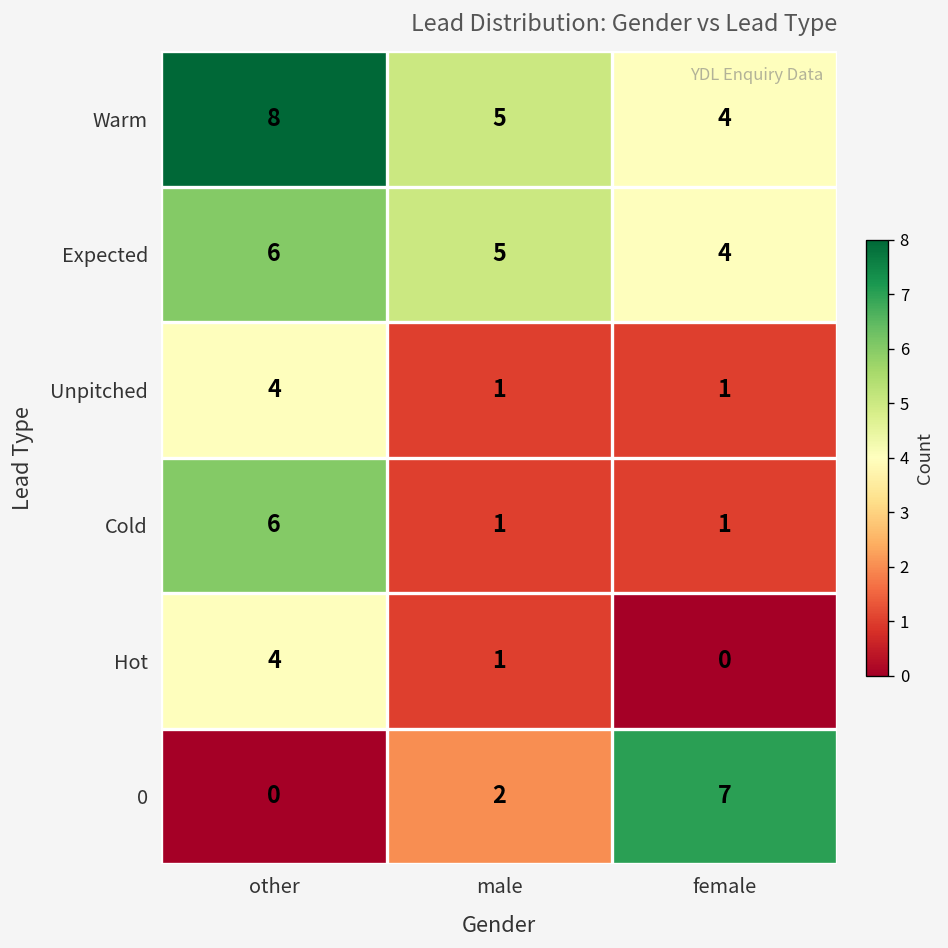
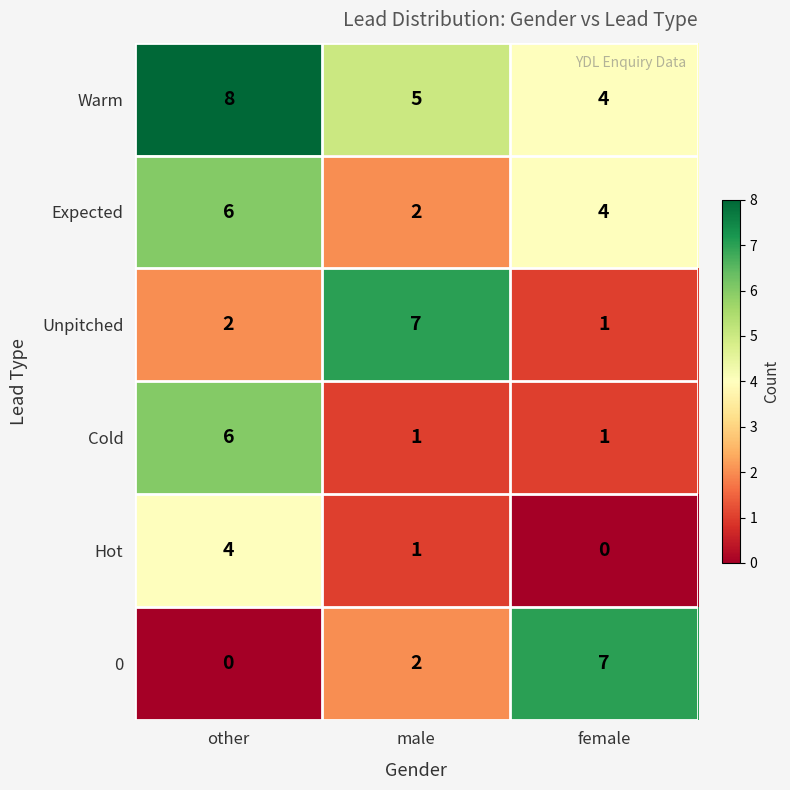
Expected, male: 5 -> 2
Unpitched, other: 4 -> 2
Unpitched, male: 1 -> 7
